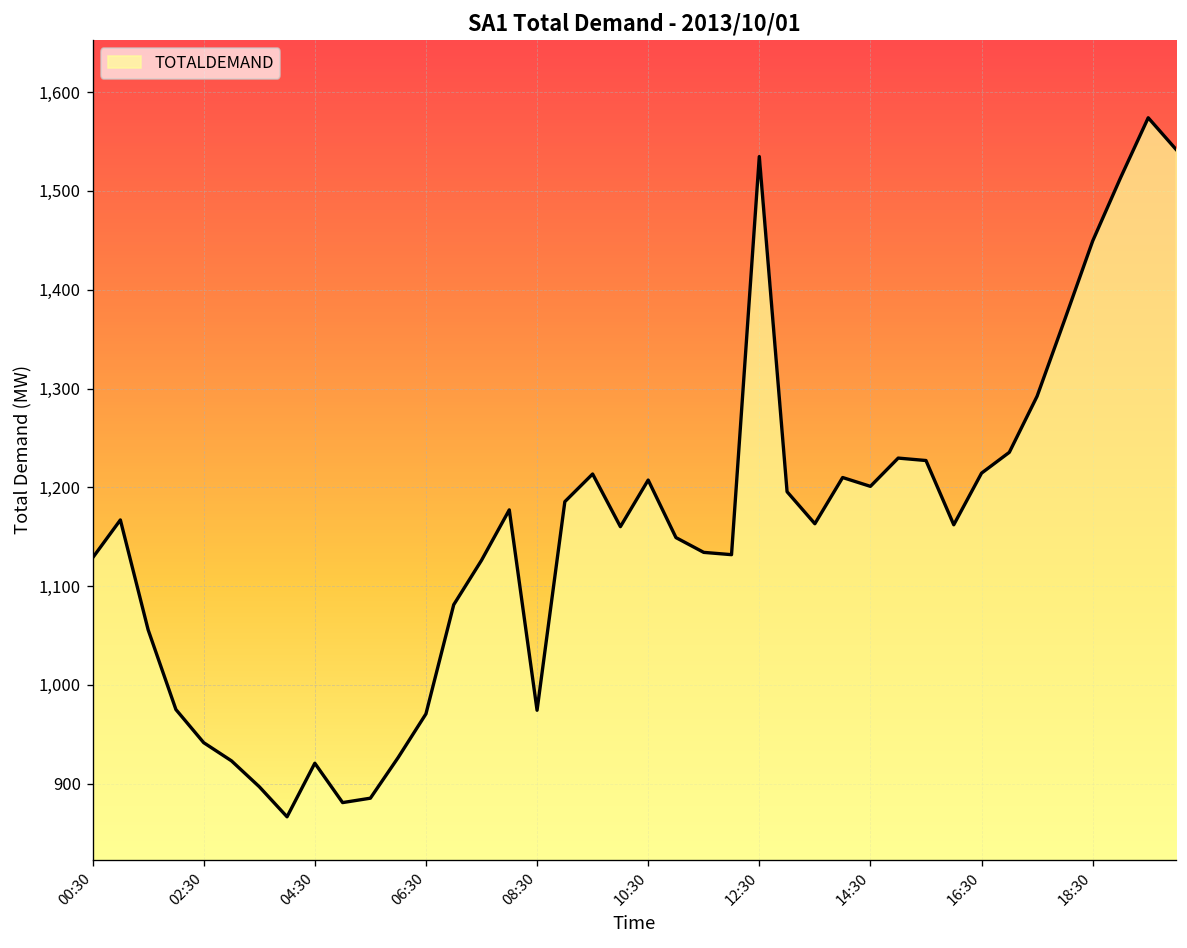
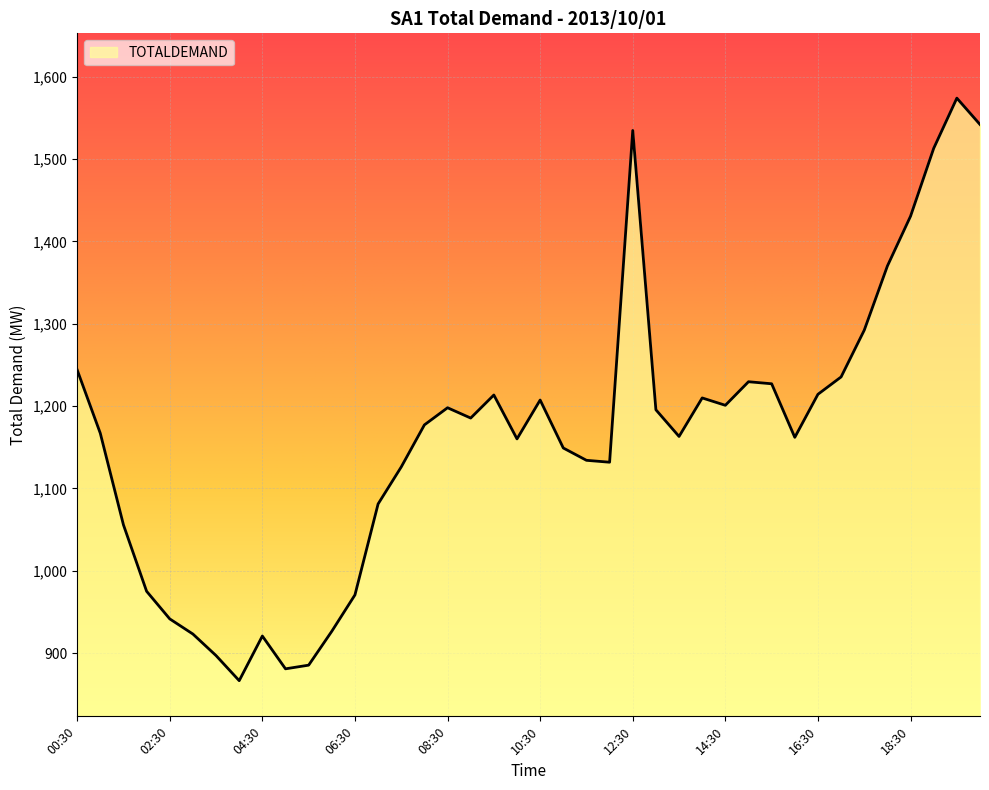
00:30: 1,130 -> 1,240
08:30: 970 -> 1,200
18:30: 1,450 -> 1,430
